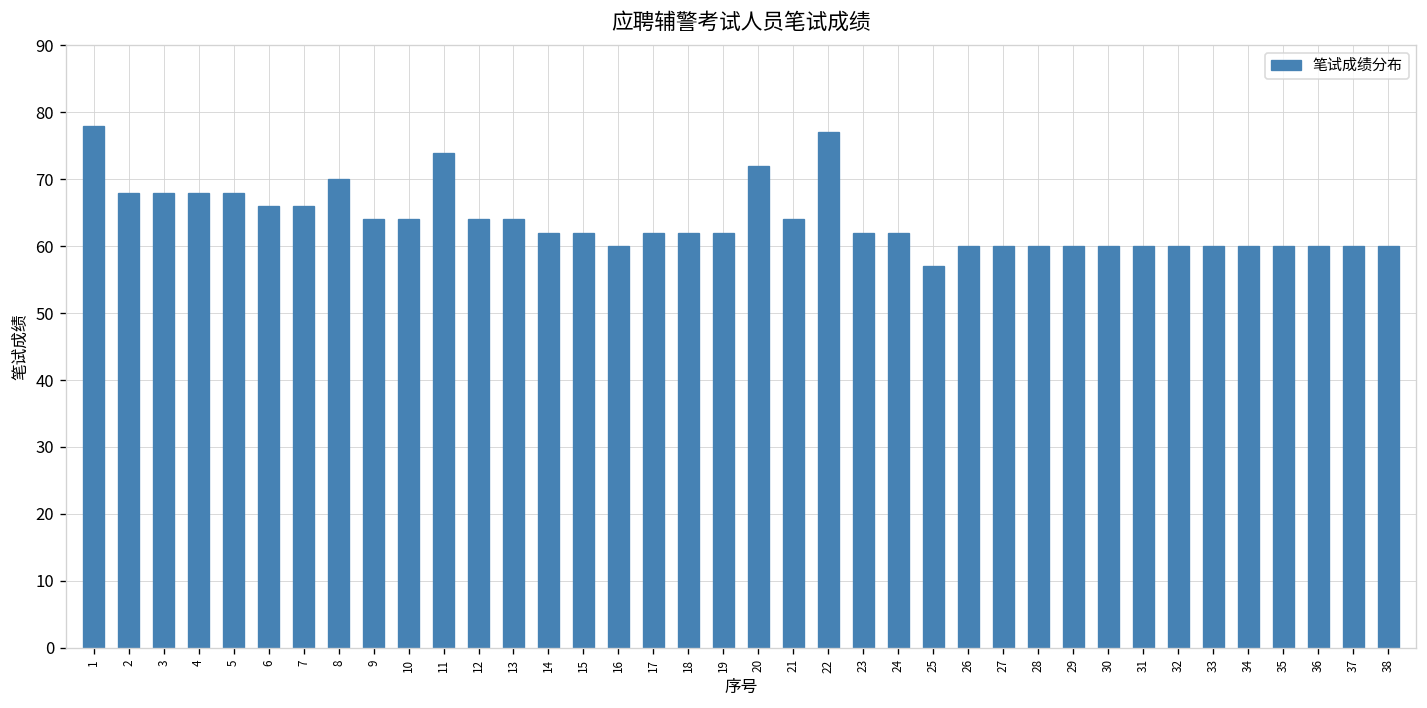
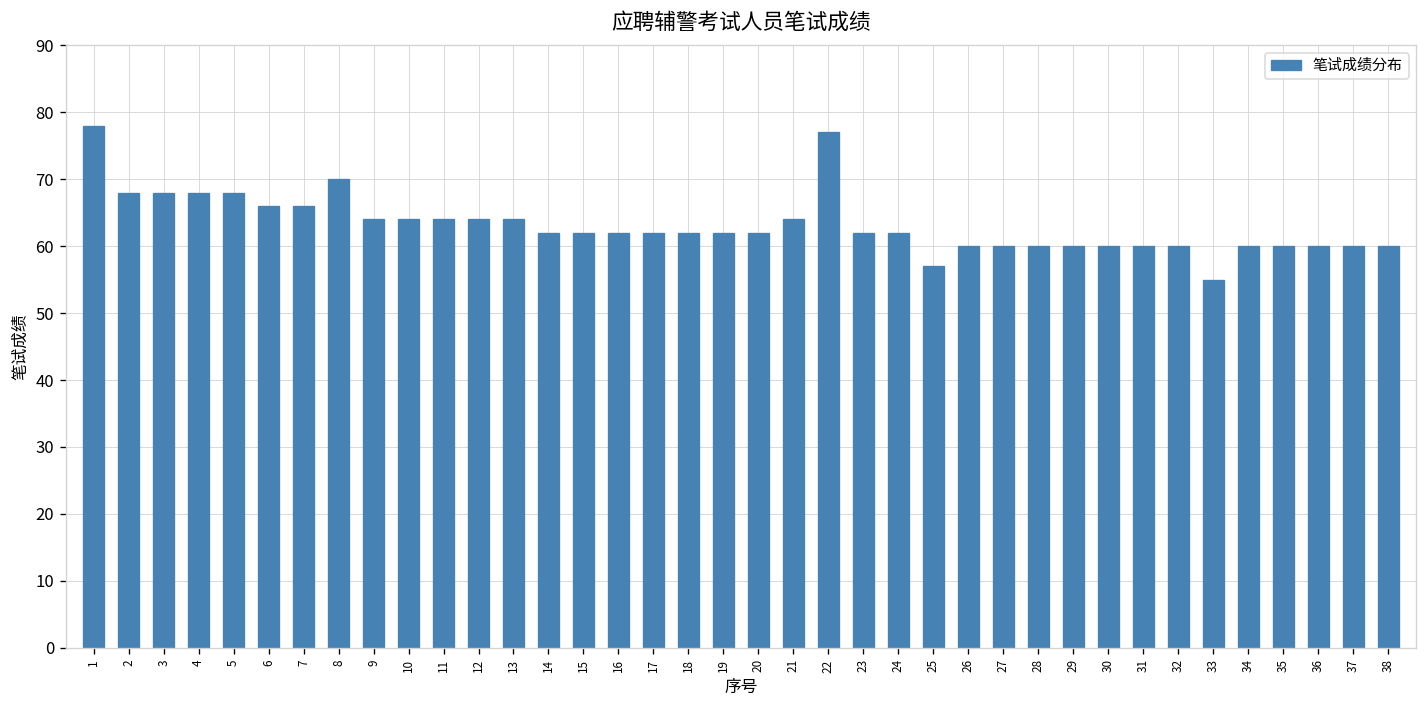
11: 74 -> 64
16: 60 -> 62
20: 72 -> 62
33: 60 -> 55
